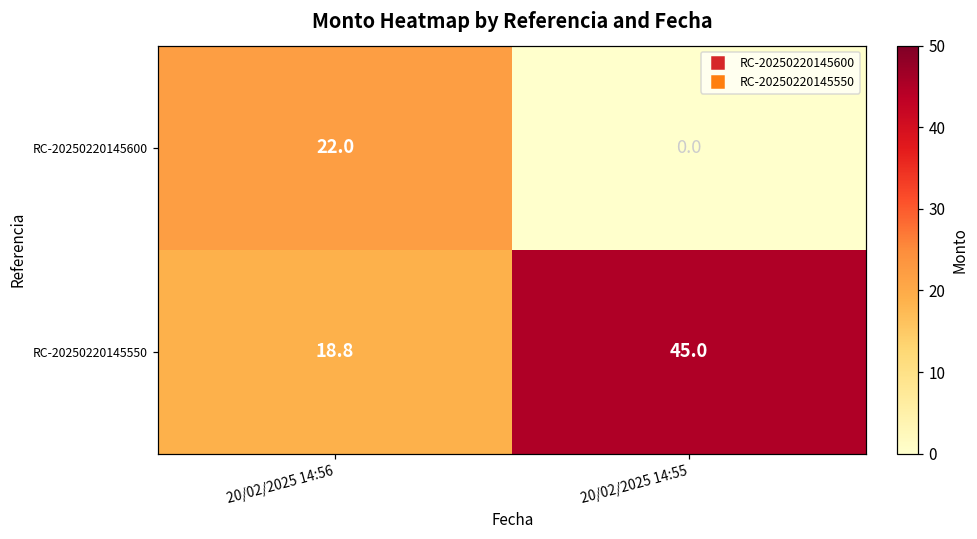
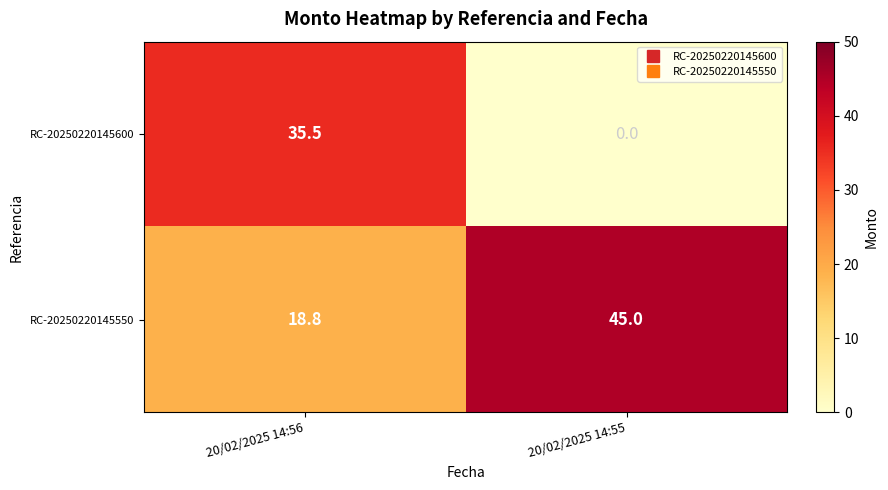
RC-20250220145600, 20/02/2025 14:56: 22.0 -> 35.5
